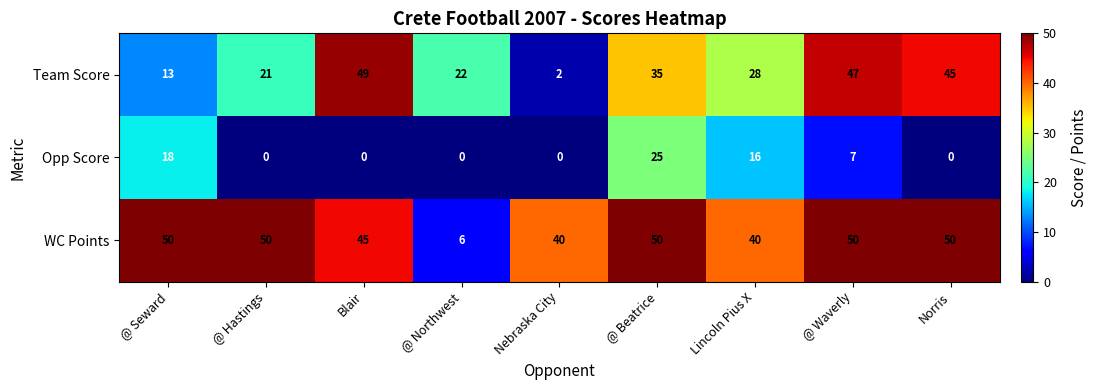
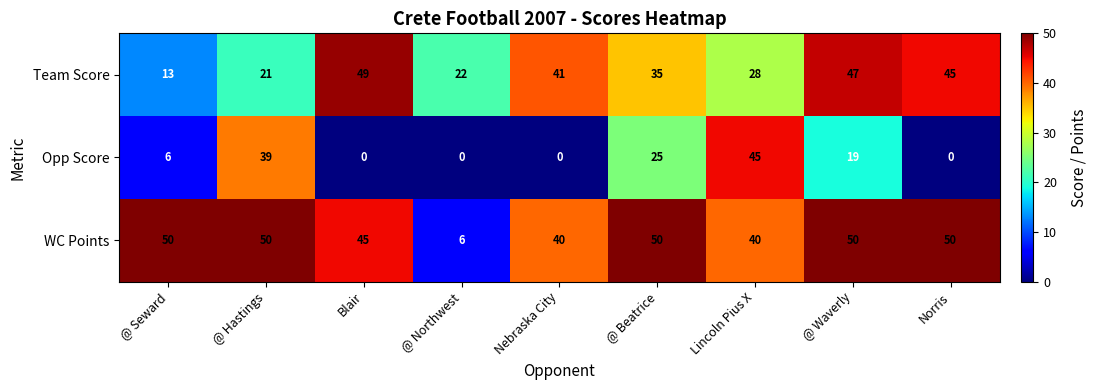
Team Score, Nebraska City: 2 -> 41
Opp Score, @ Seward: 18 -> 6
Opp Score, @ Hastings: 0 -> 39
Opp Score, Lincoln Pius X: 16 -> 45
Opp Score, @ Waverly: 7 -> 19
